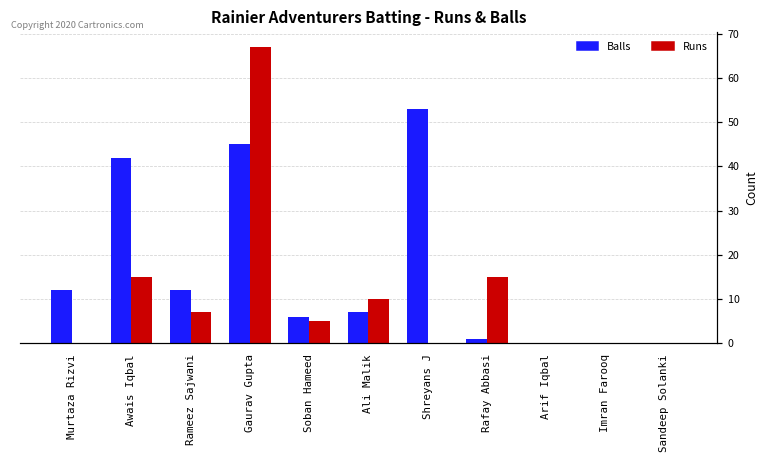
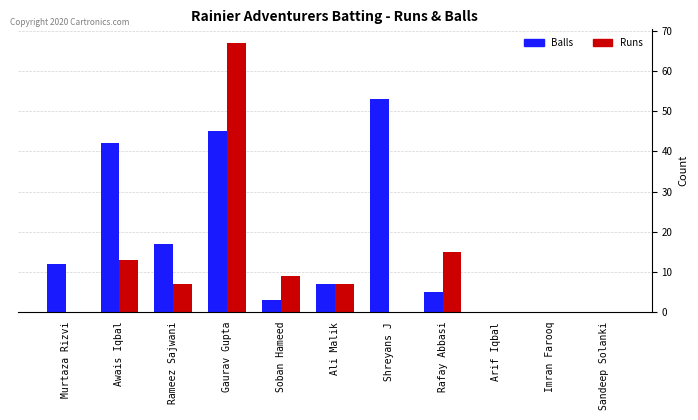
Runs, Awais Iqbal: 15 -> 13
Balls, Rameez Sajwani: 12 -> 17
Balls, Soban Hameed: 6 -> 3
Runs, Soban Hameed: 5 -> 9
Runs, Ali Malik: 10 -> 7
Balls, Rafay Abbasi: 1 -> 5
